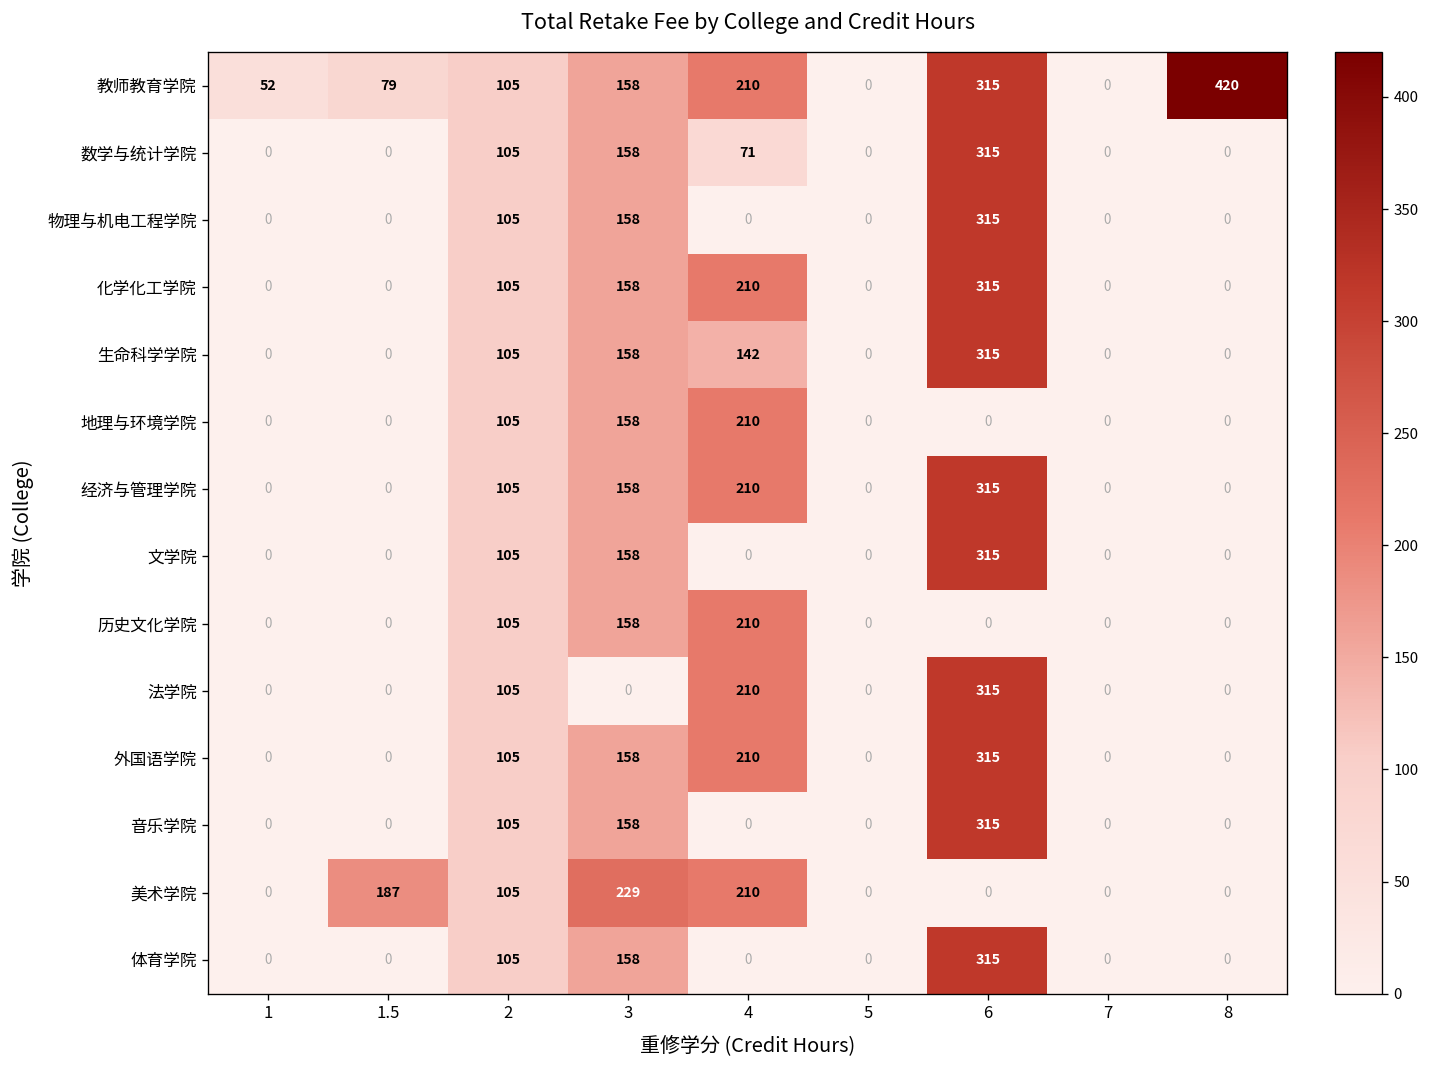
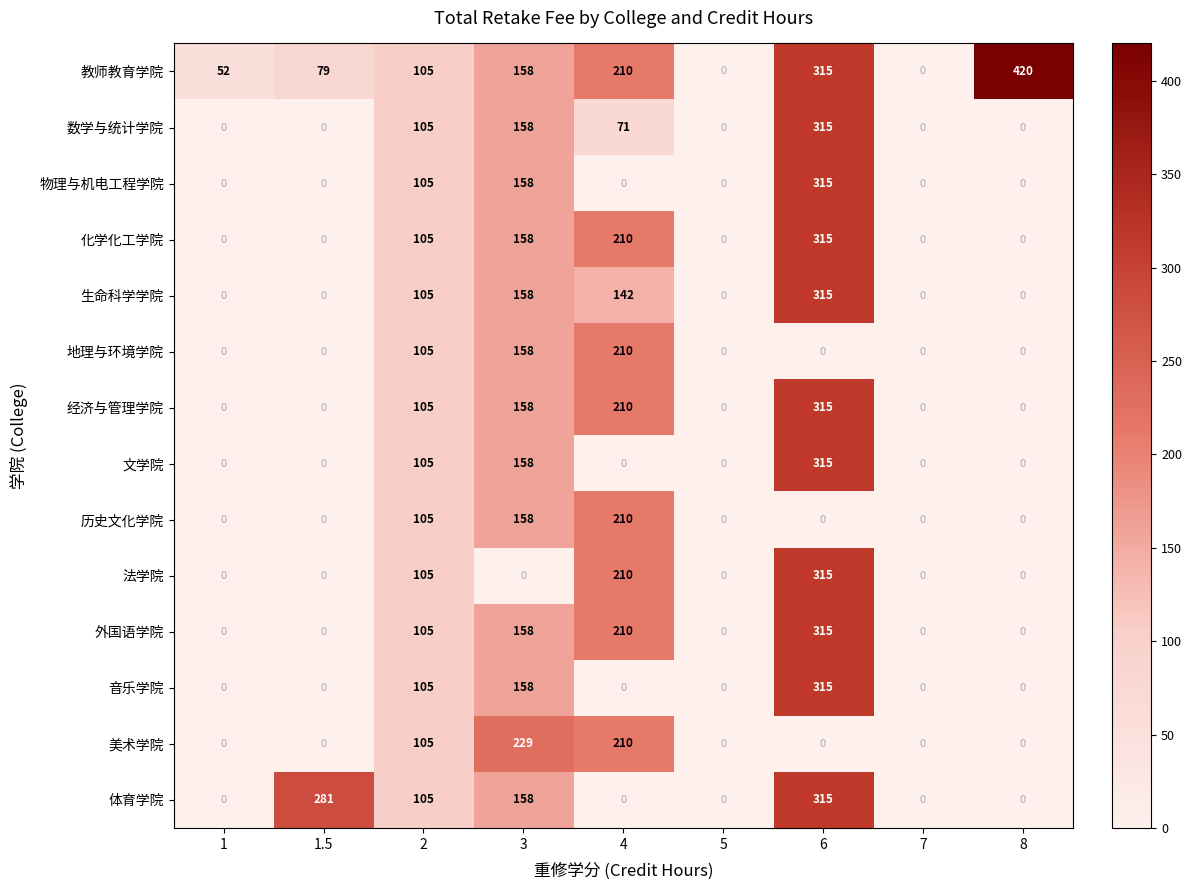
美术学院, 1.5: 187 -> 0
体育学院, 1.5: 0 -> 281
